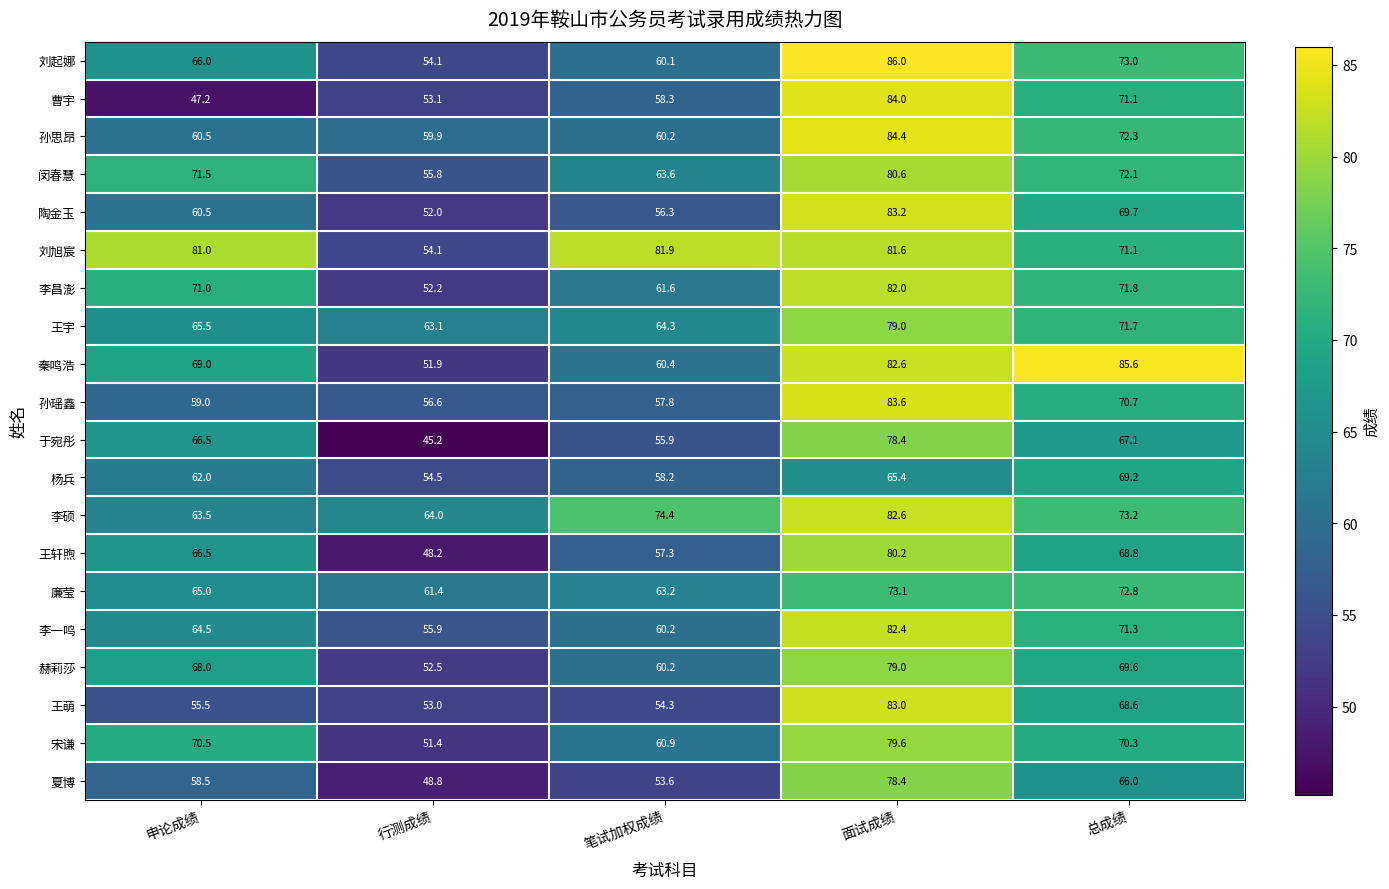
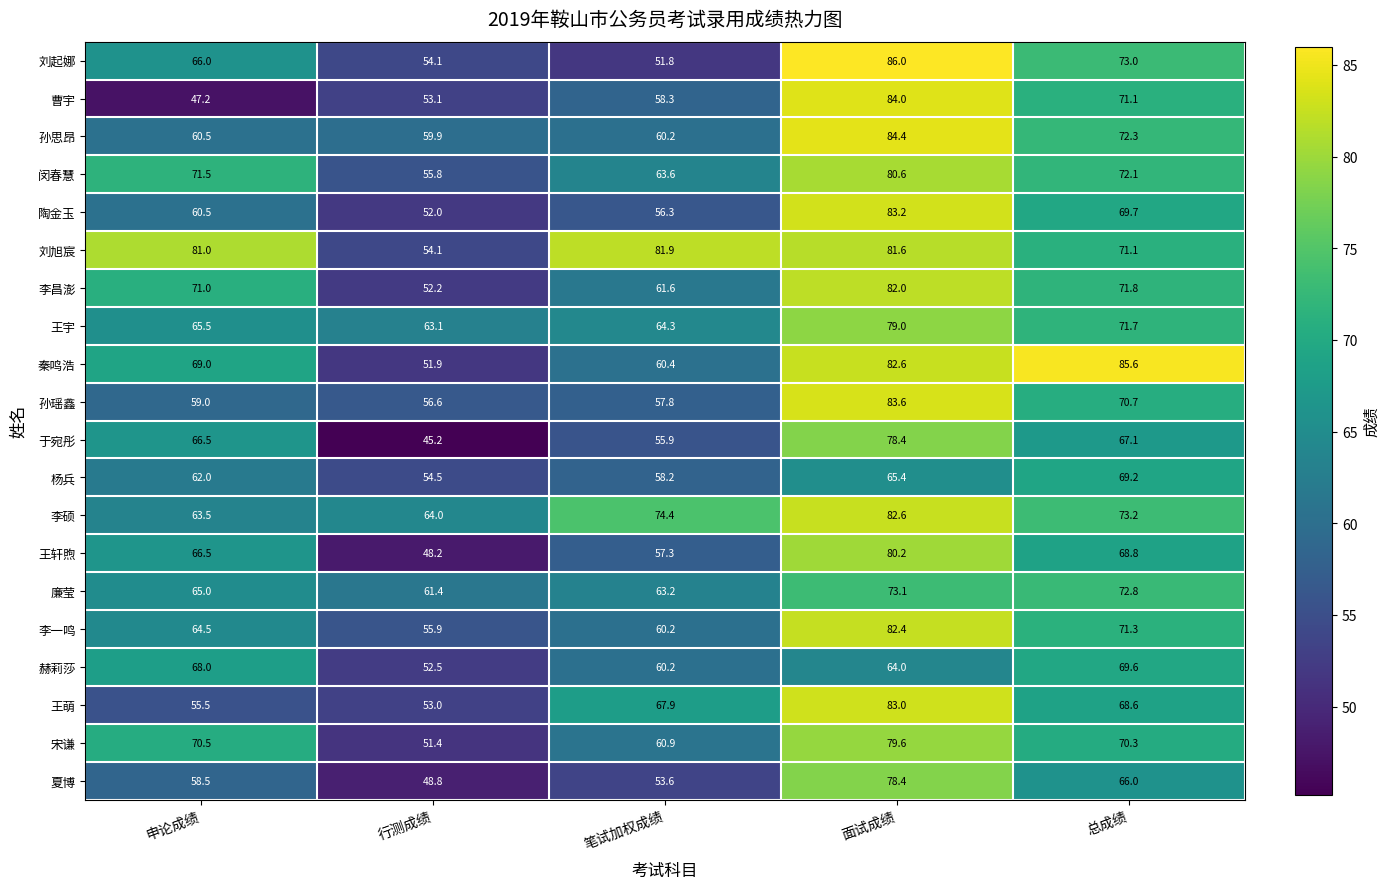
刘起娜, 笔试加权成绩: 60.1 -> 51.8
赫莉莎, 面试成绩: 79.0 -> 64.0
王萌, 笔试加权成绩: 54.3 -> 67.9
